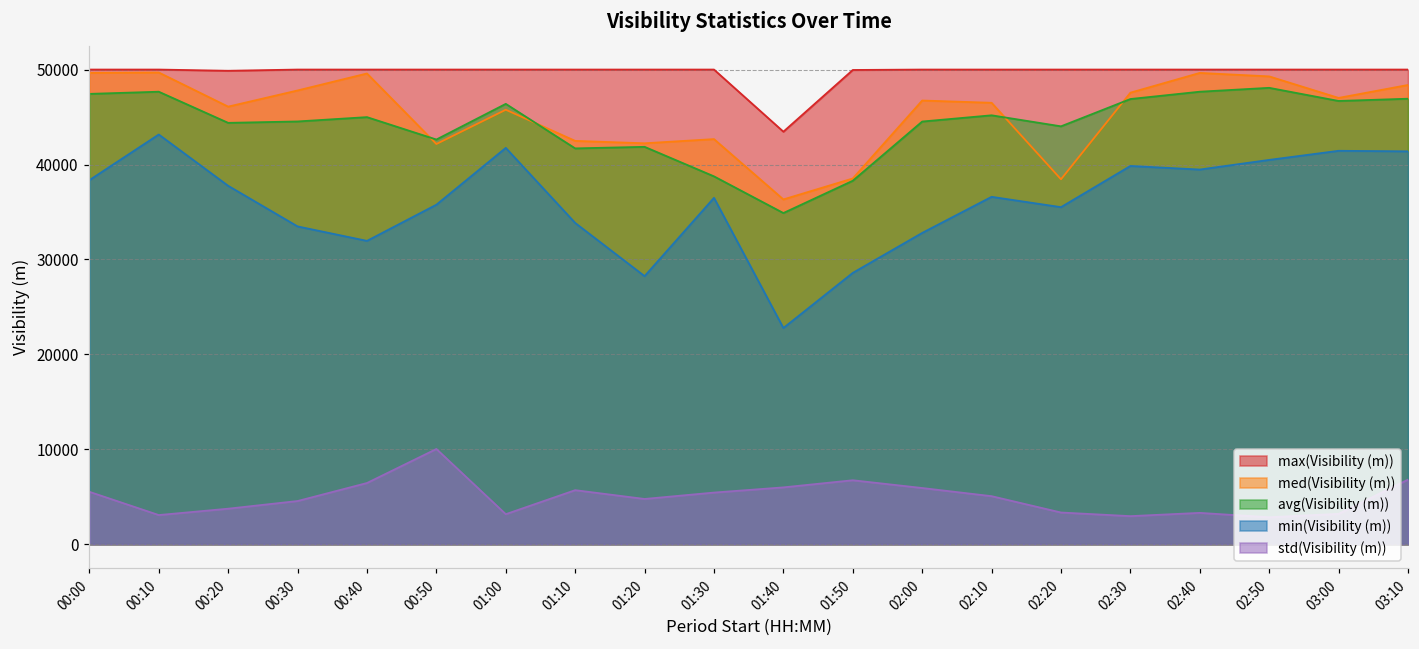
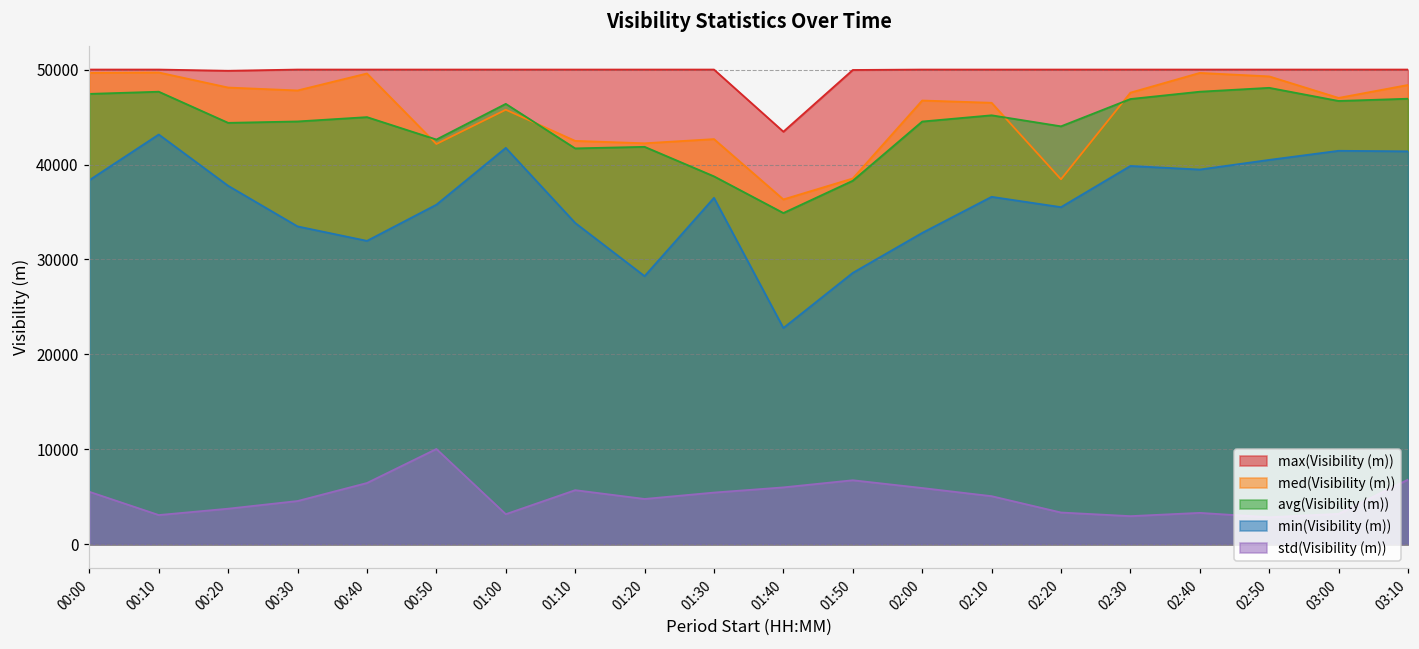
med(Visibility (m)), 00:20: 46000 -> 48000
